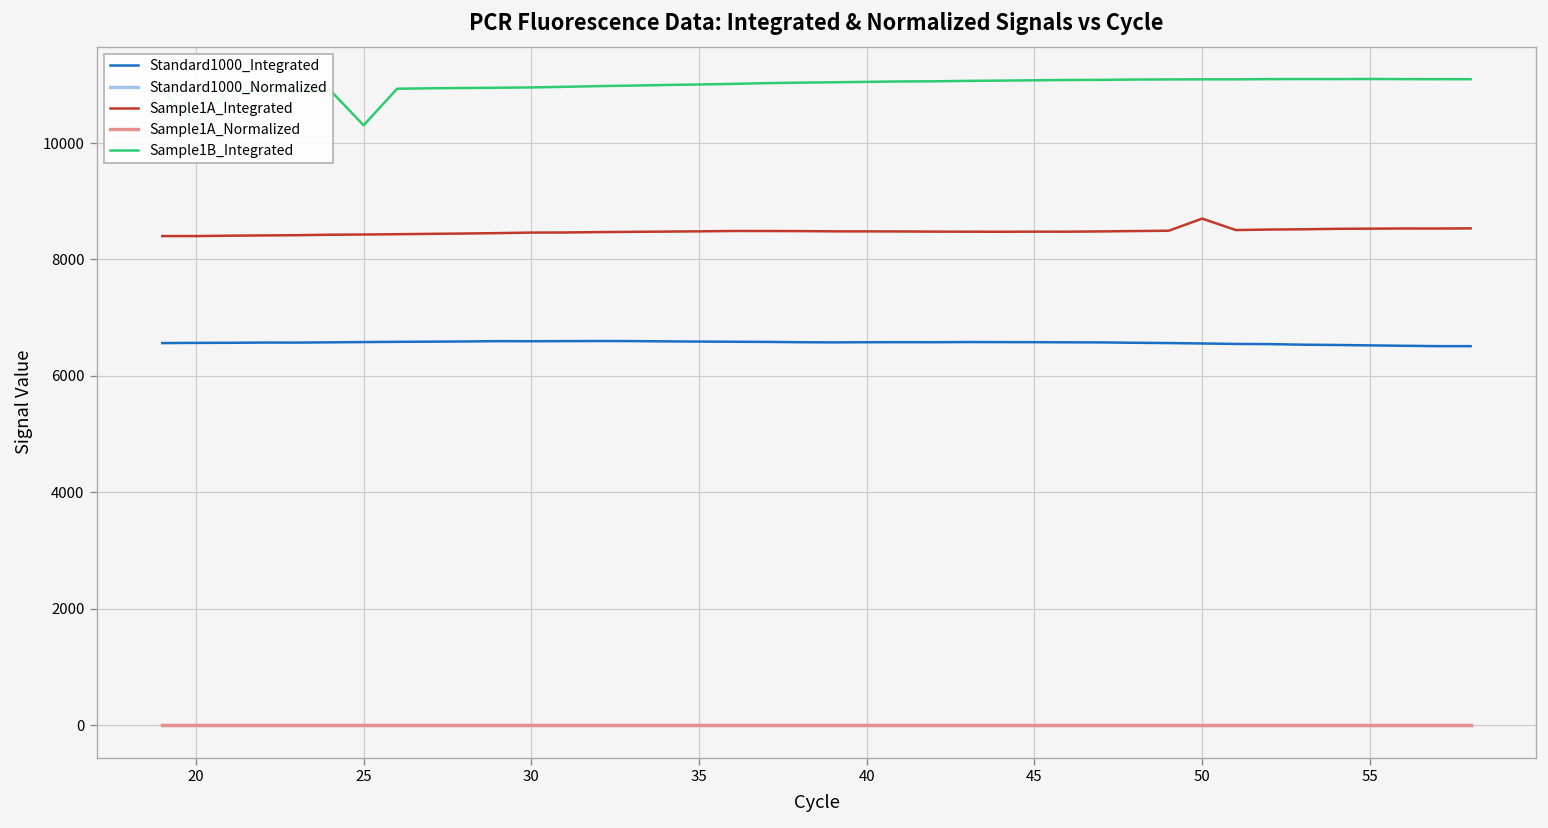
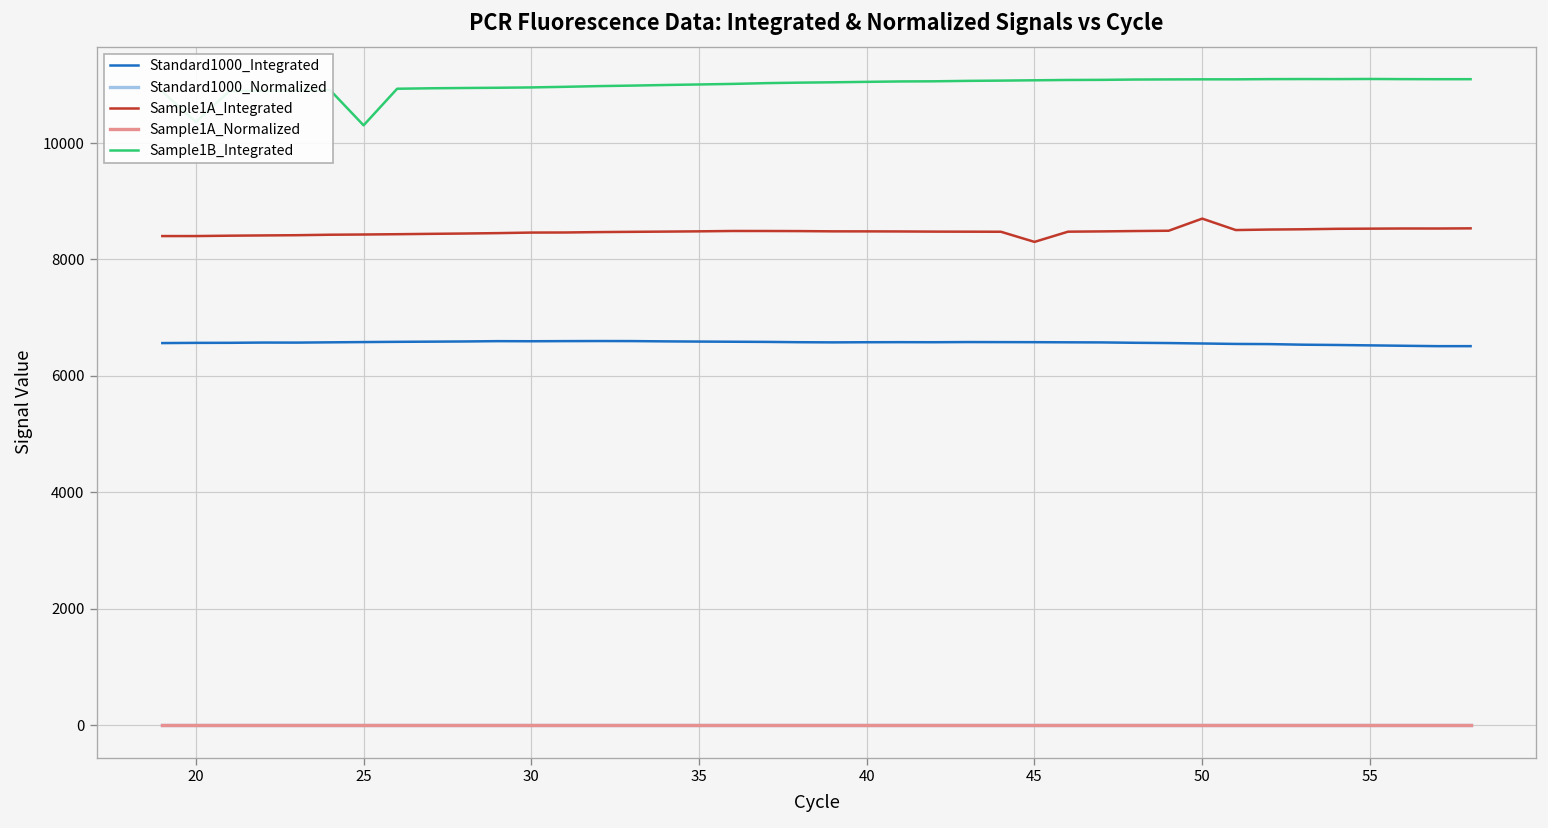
Sample1A_Integrated, 45: 8500 -> 8300
